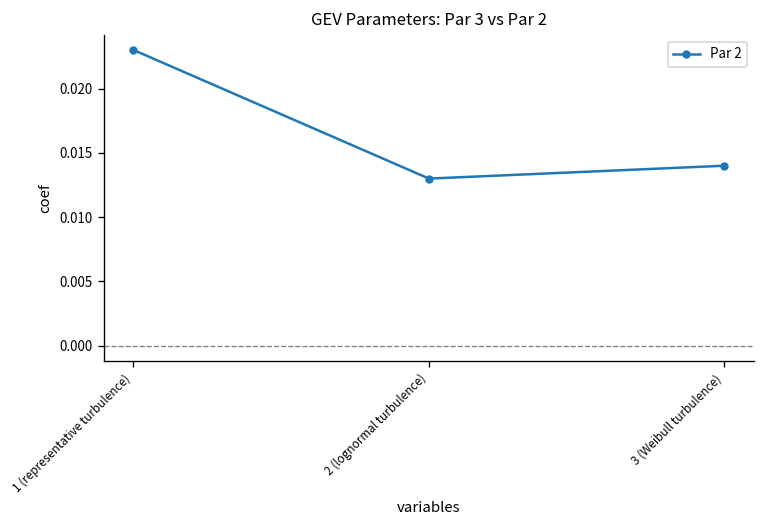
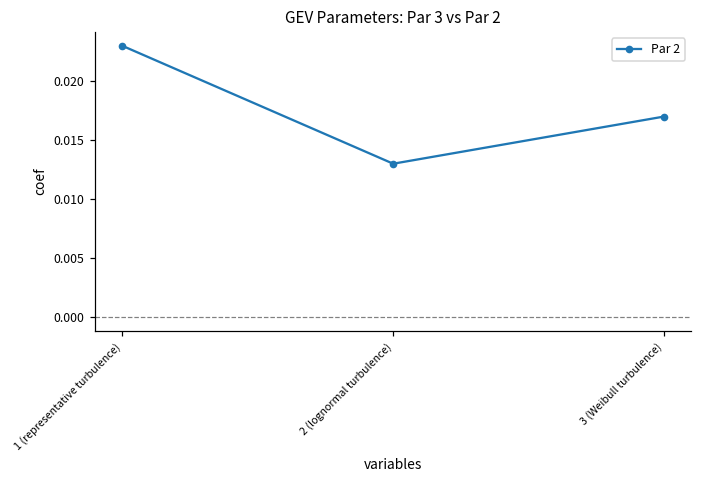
3 (Weibull turbulence): 0.014 -> 0.017
